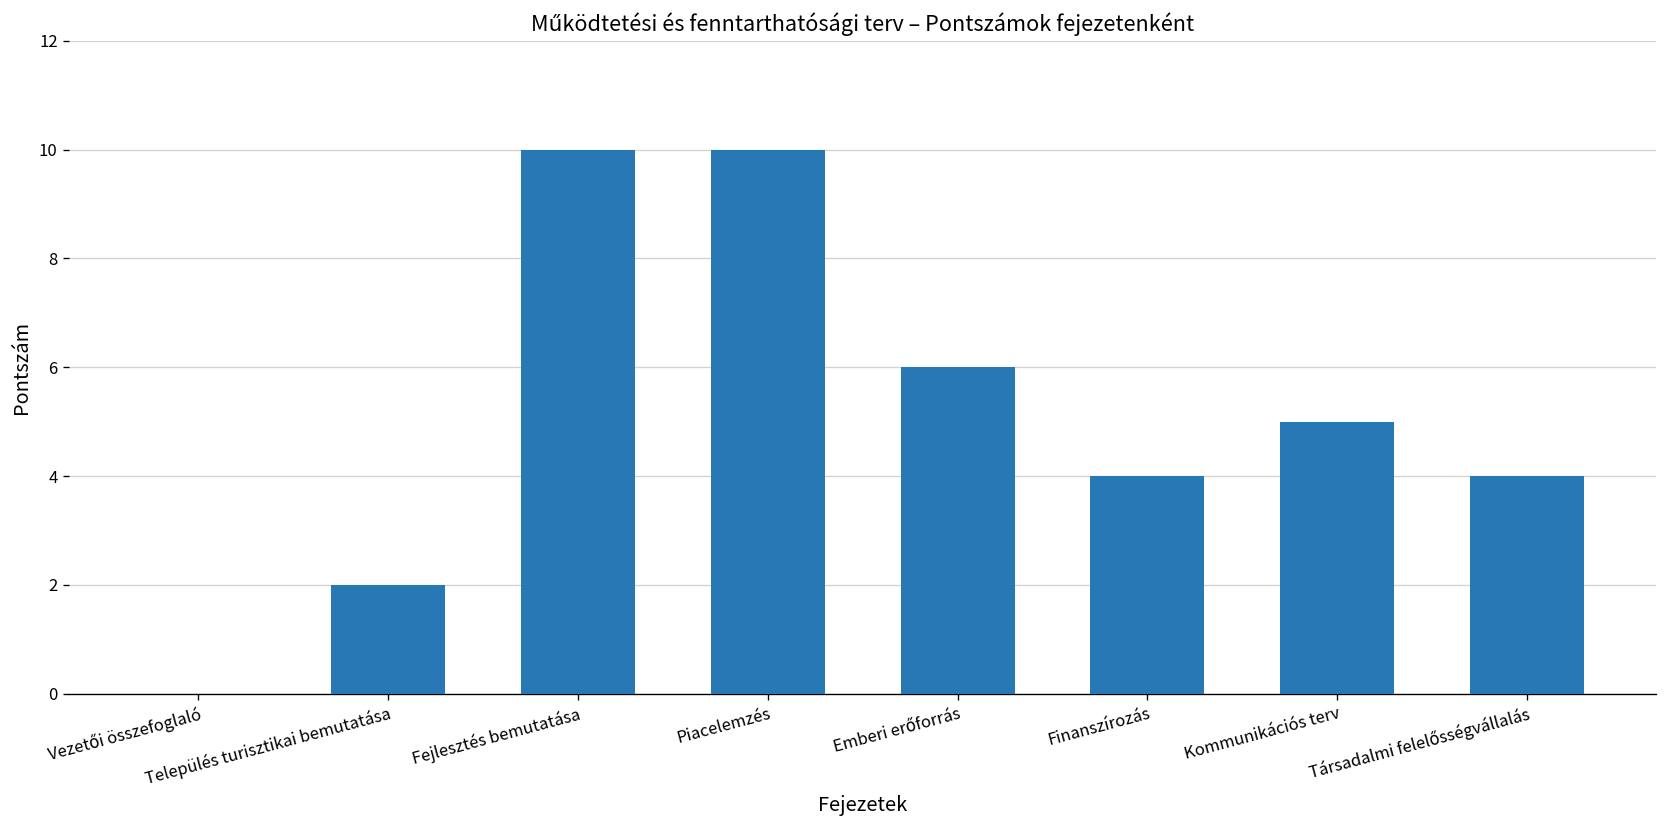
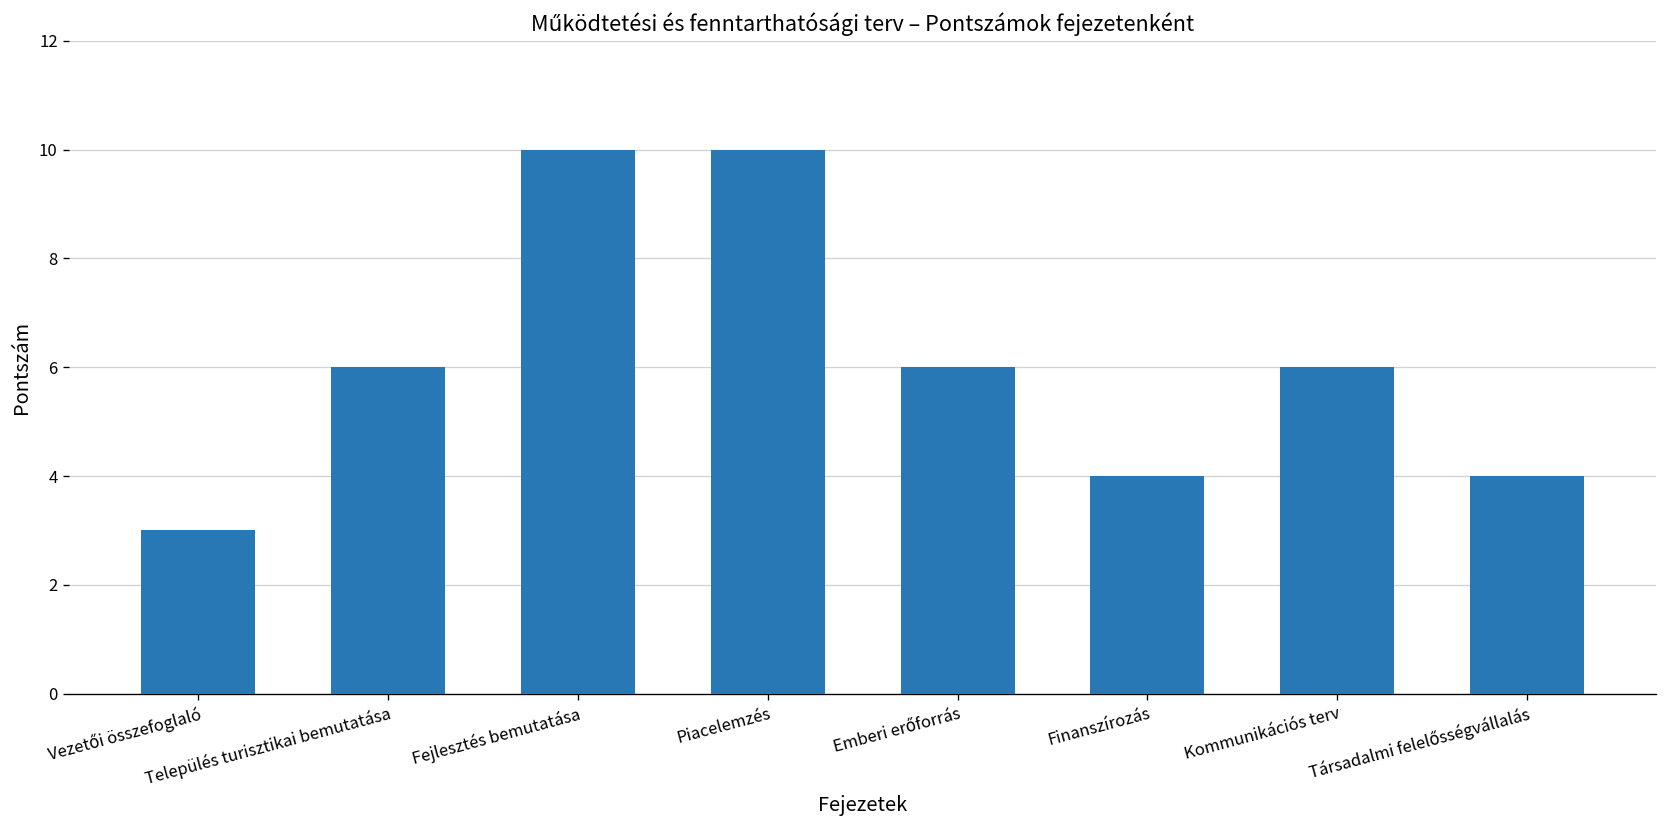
Vezetői összefoglaló: 0 -> 3
Település turisztikai bemutatása: 2 -> 6
Kommunikációs terv: 5 -> 6
